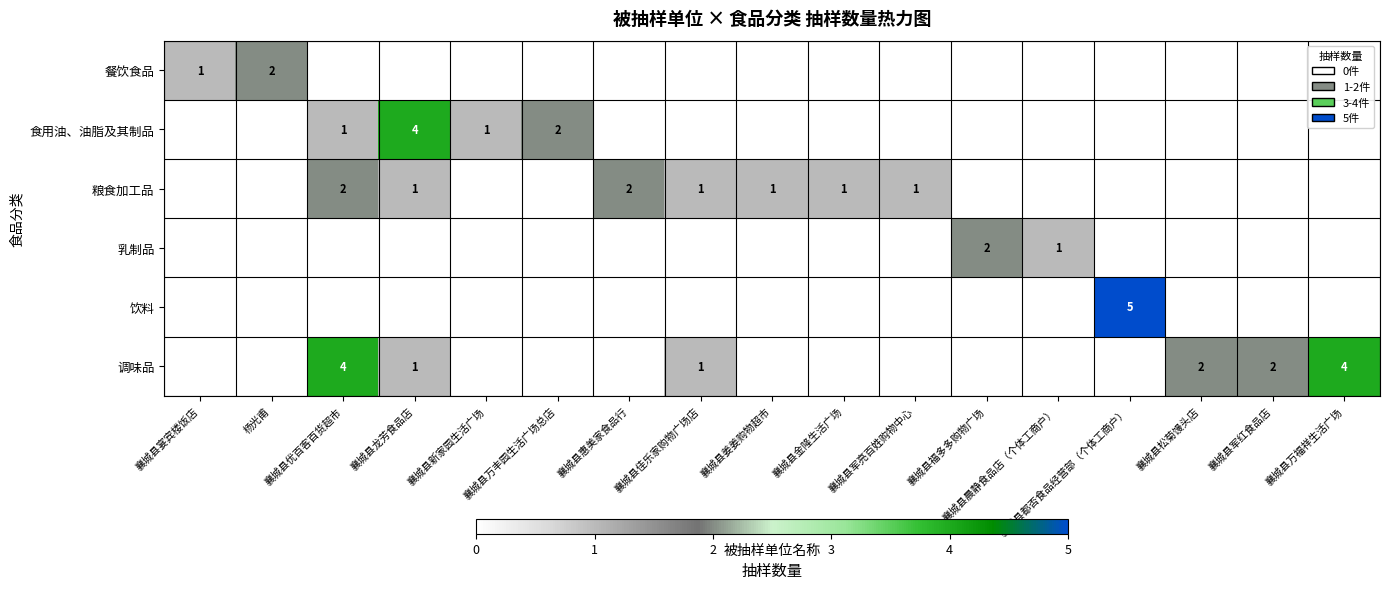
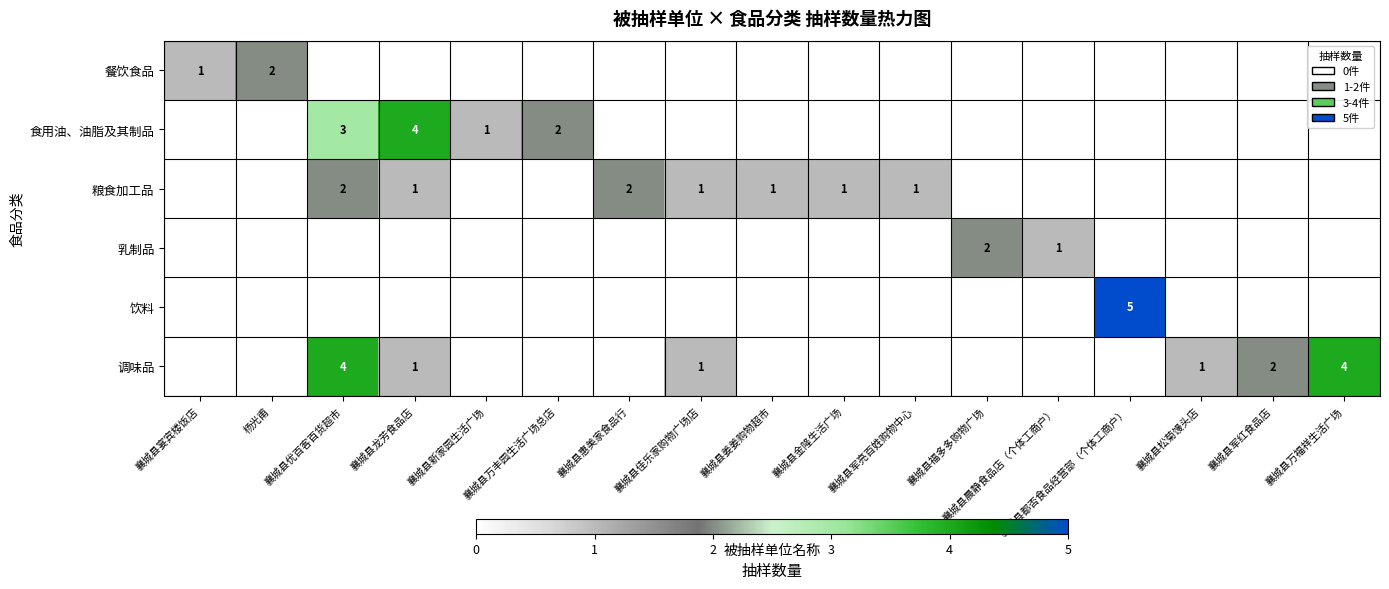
食用油、油脂及其制品, 襄城县优百客百货超市: 1 -> 3
调味品, 襄城县松菊馒头店: 2 -> 1
